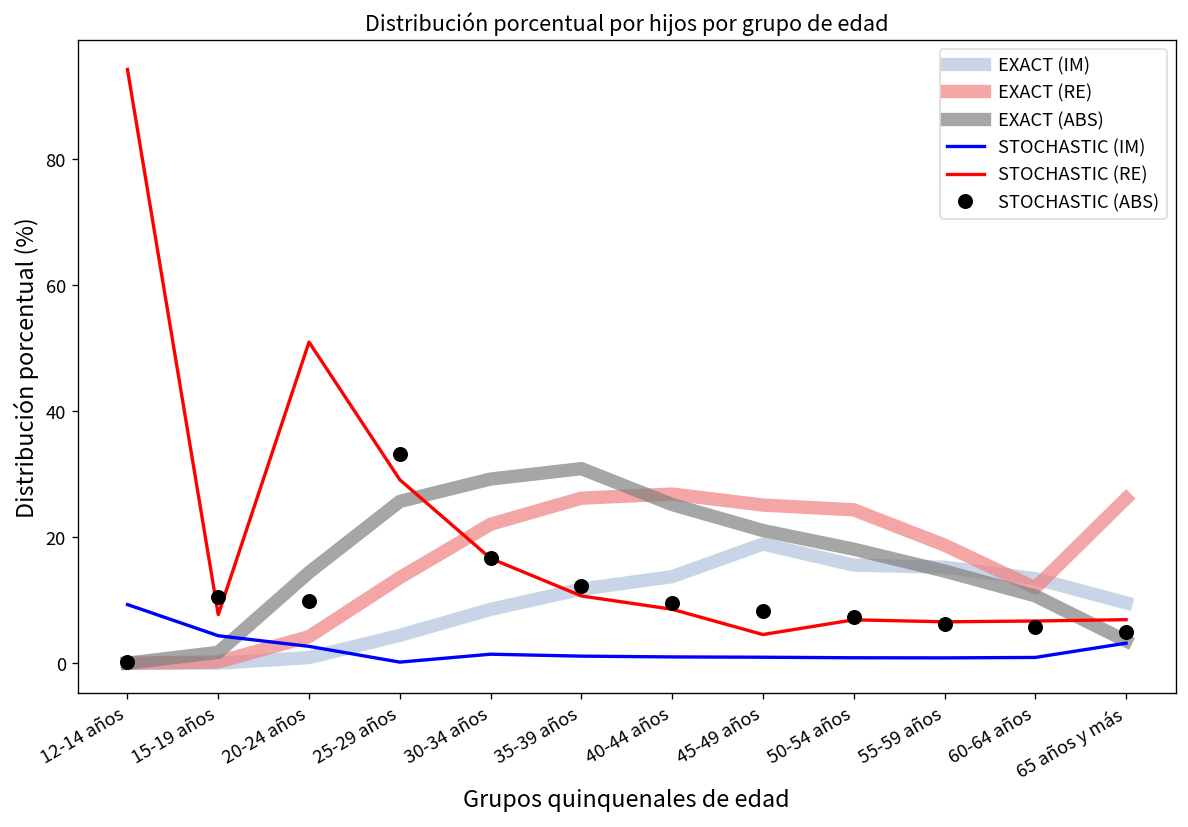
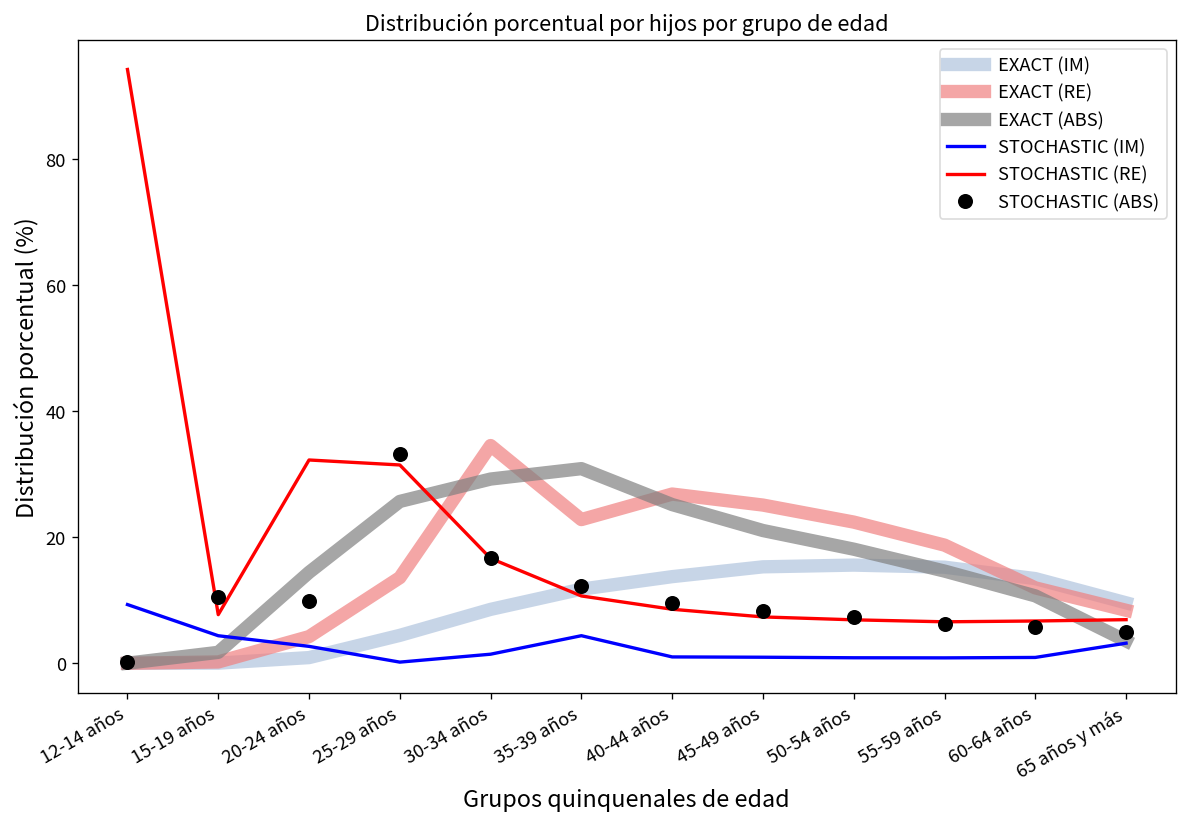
STOCHASTIC (RE), 20-24 años: 51 -> 32
STOCHASTIC (RE), 25-29 años: 29 -> 31
EXACT (RE), 30-34 años: 22 -> 35
EXACT (RE), 35-39 años: 26 -> 23
STOCHASTIC (IM), 35-39 años: 1 -> 4
EXACT (IM), 45-49 años: 19 -> 15
STOCHASTIC (RE), 45-49 años: 5 -> 7
EXACT (RE), 50-54 años: 24 -> 22
EXACT (RE), 65 años y más: 26 -> 8
